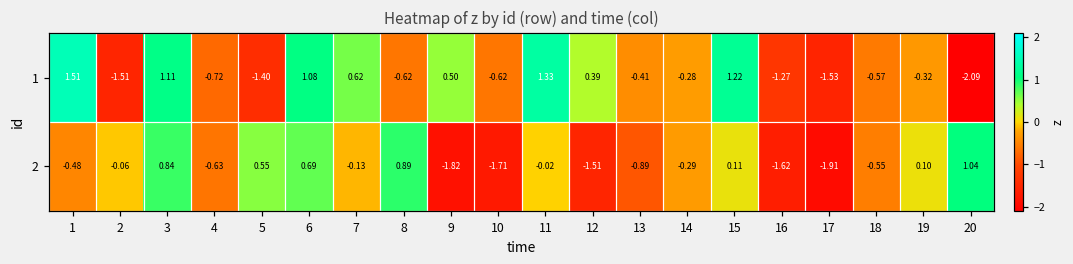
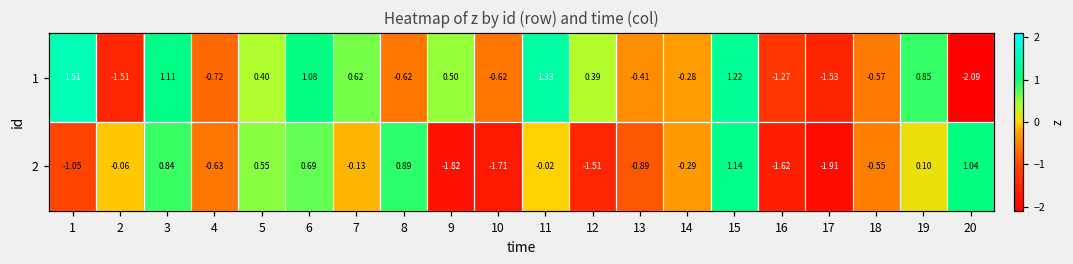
1, 5: -1.40 -> 0.40
1, 19: -0.32 -> 0.85
2, 1: -0.48 -> -1.05
2, 15: 0.11 -> 1.14
